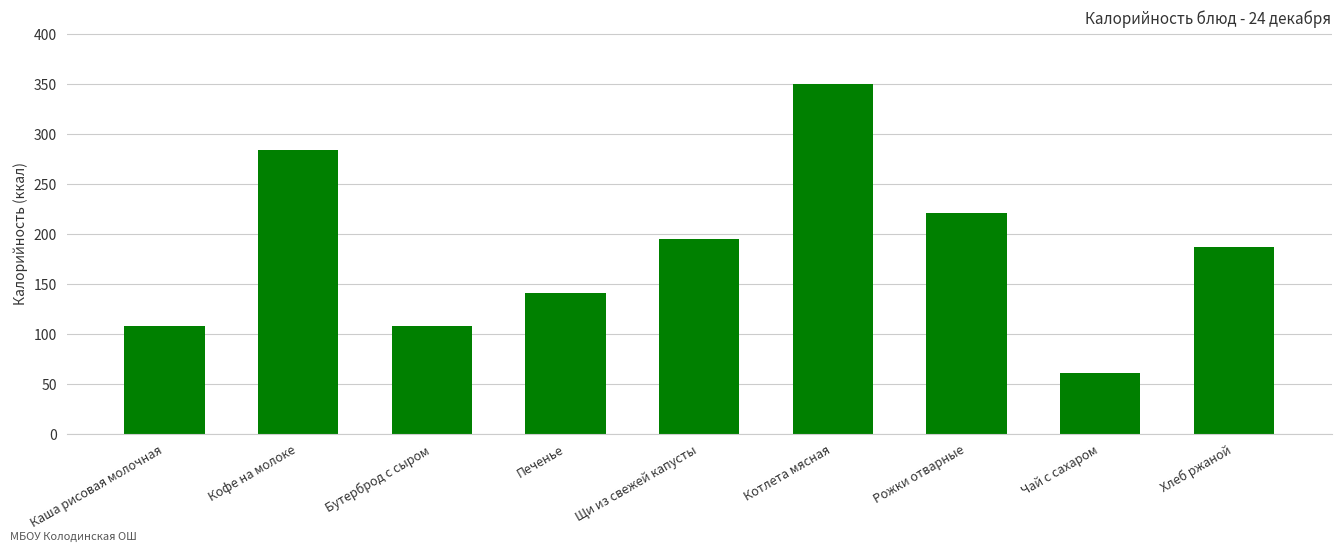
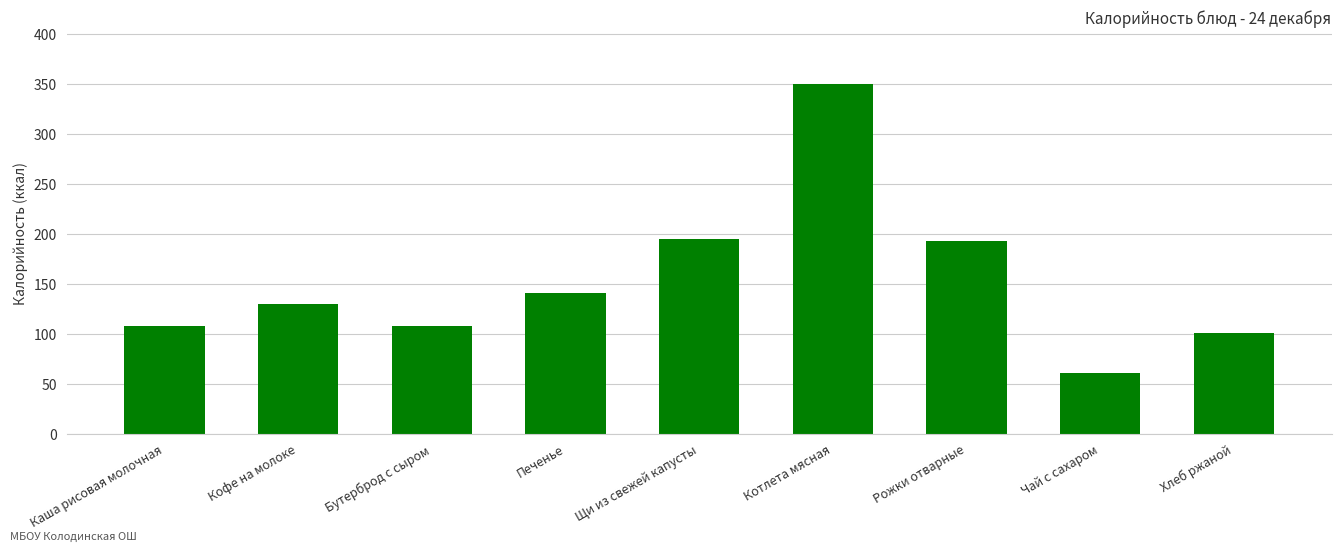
Кофе на молоке: 280 -> 130
Рожки отварные: 220 -> 190
Хлеб ржаной: 190 -> 100
